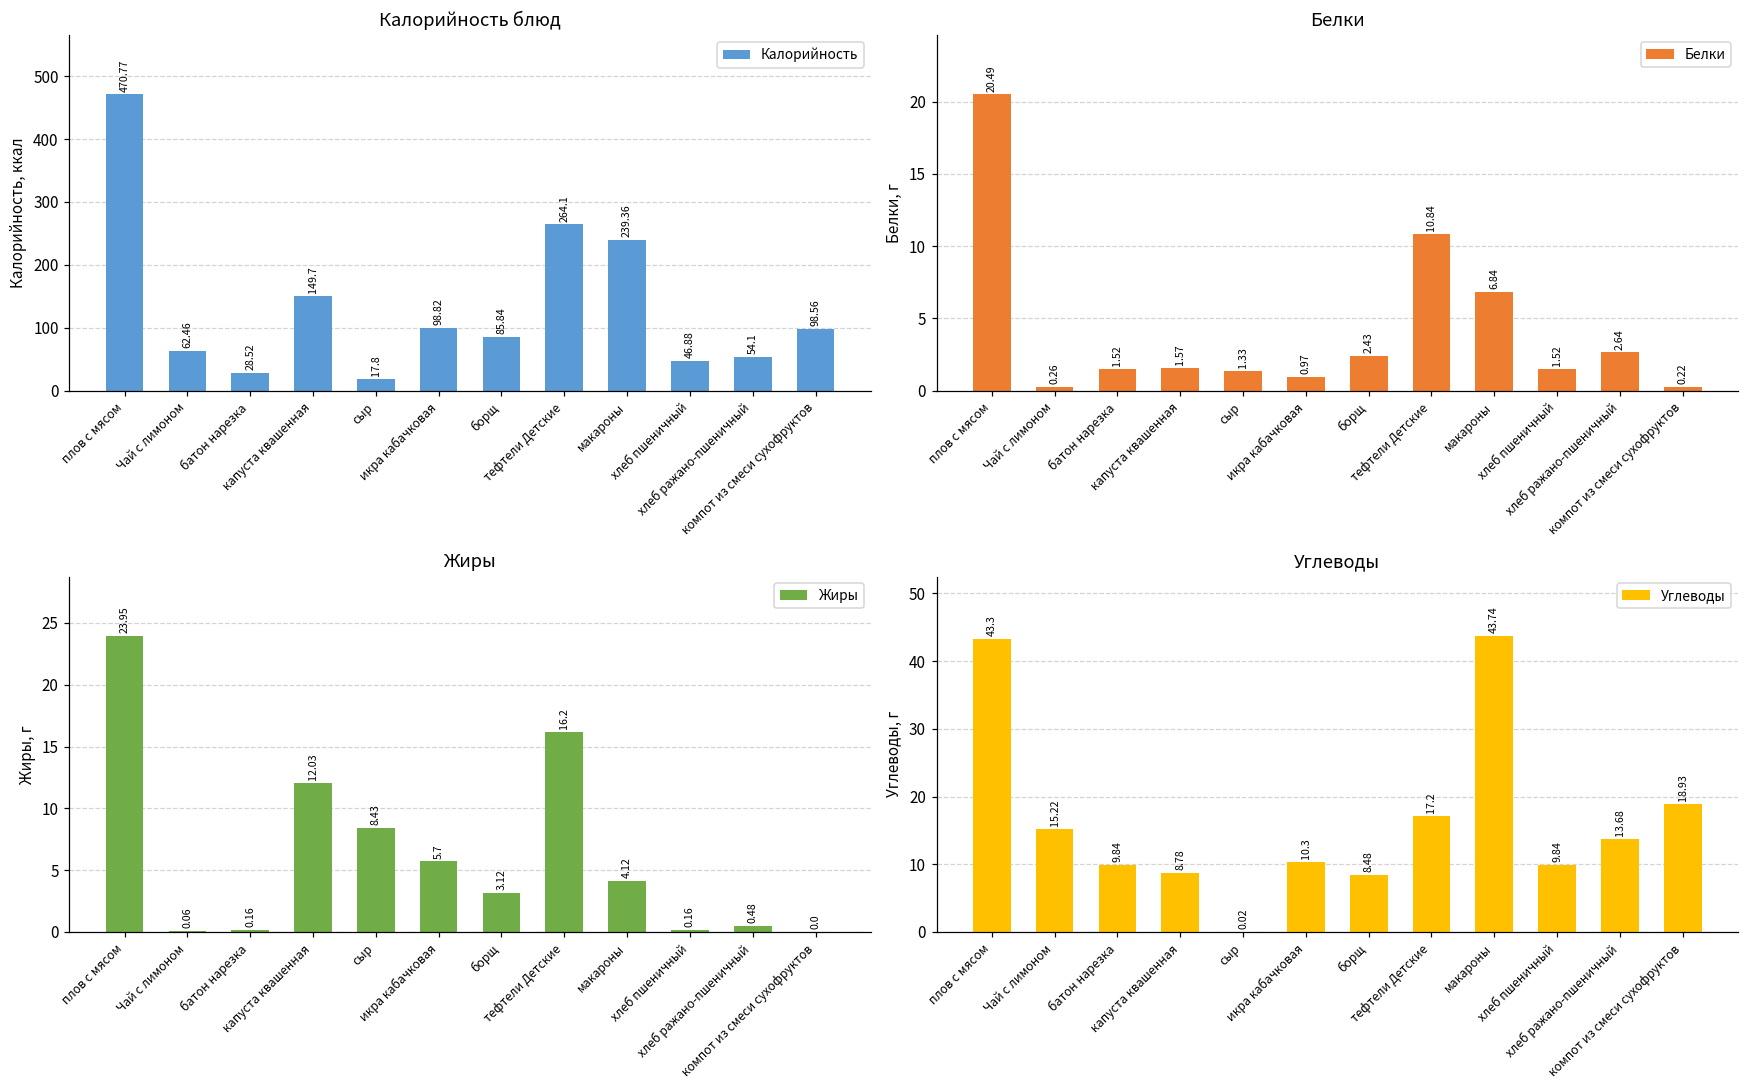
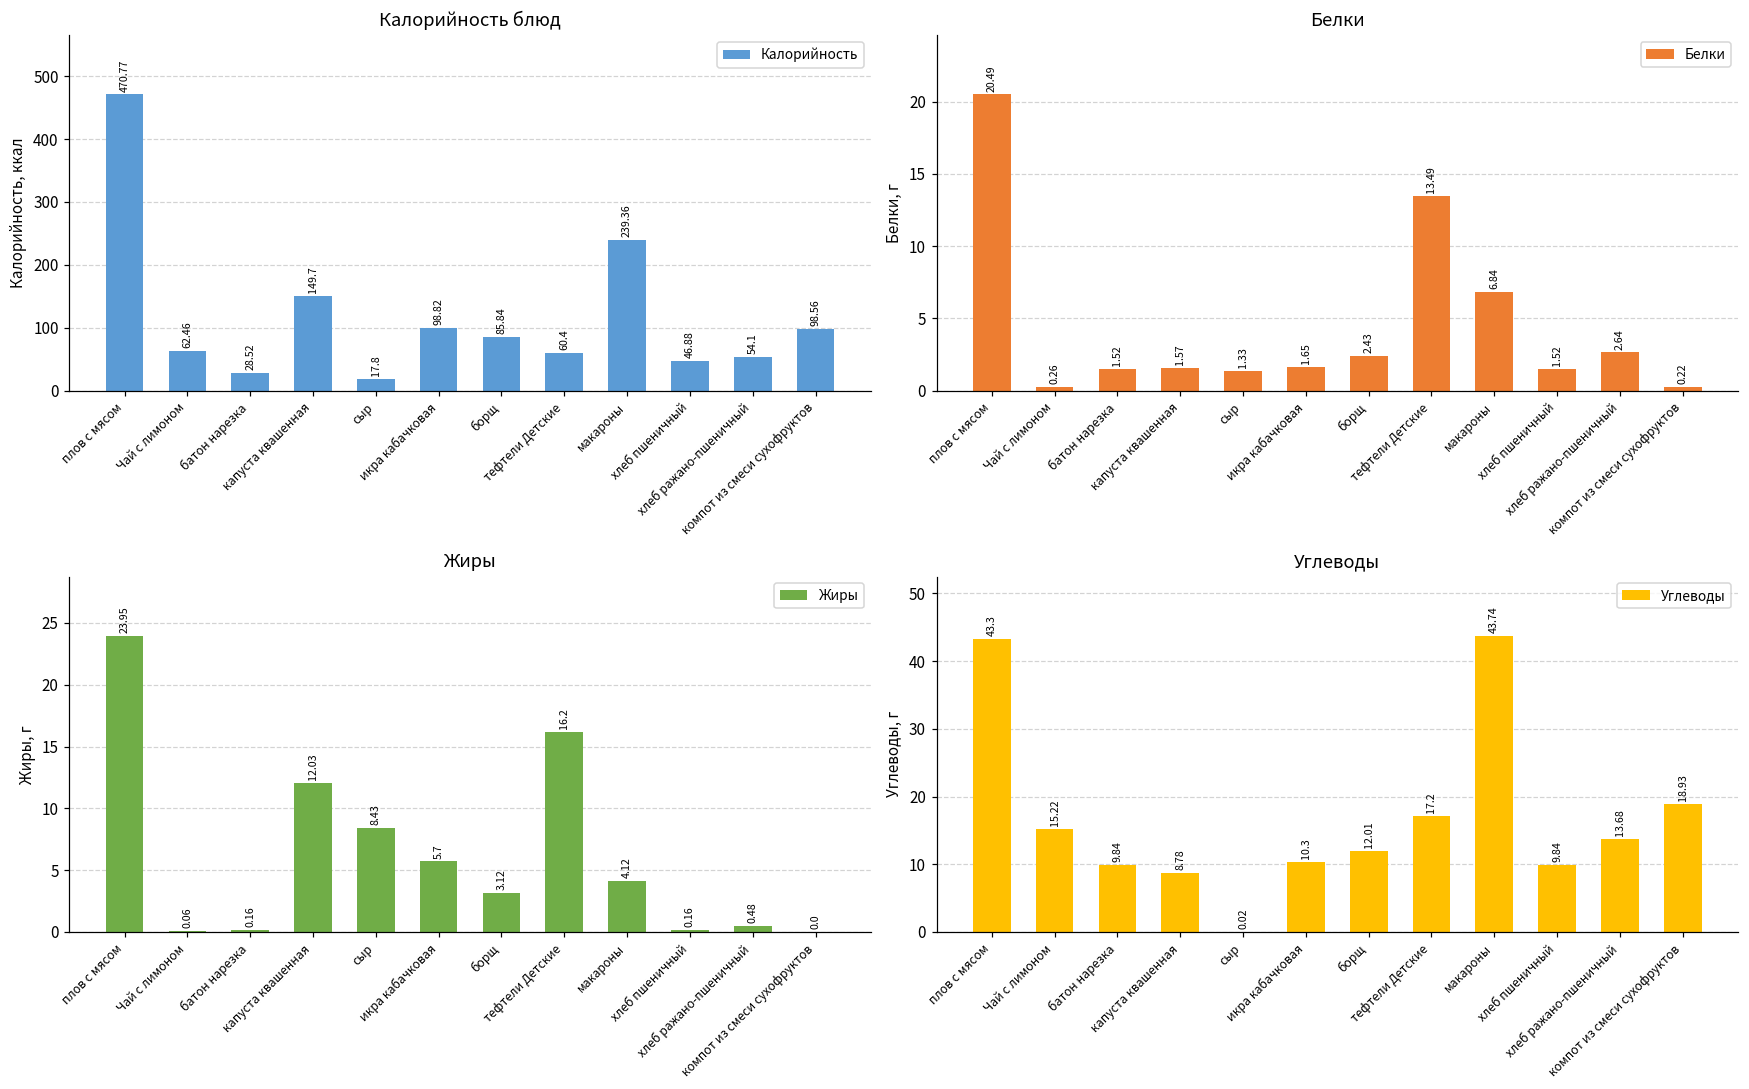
Калорийность блюд, тефтели Детские: 264.1 -> 60.4
Белки, икра кабачковая: 0.97 -> 1.65
Белки, тефтели Детские: 10.84 -> 13.49
Углеводы, борщ: 8.48 -> 12.01
